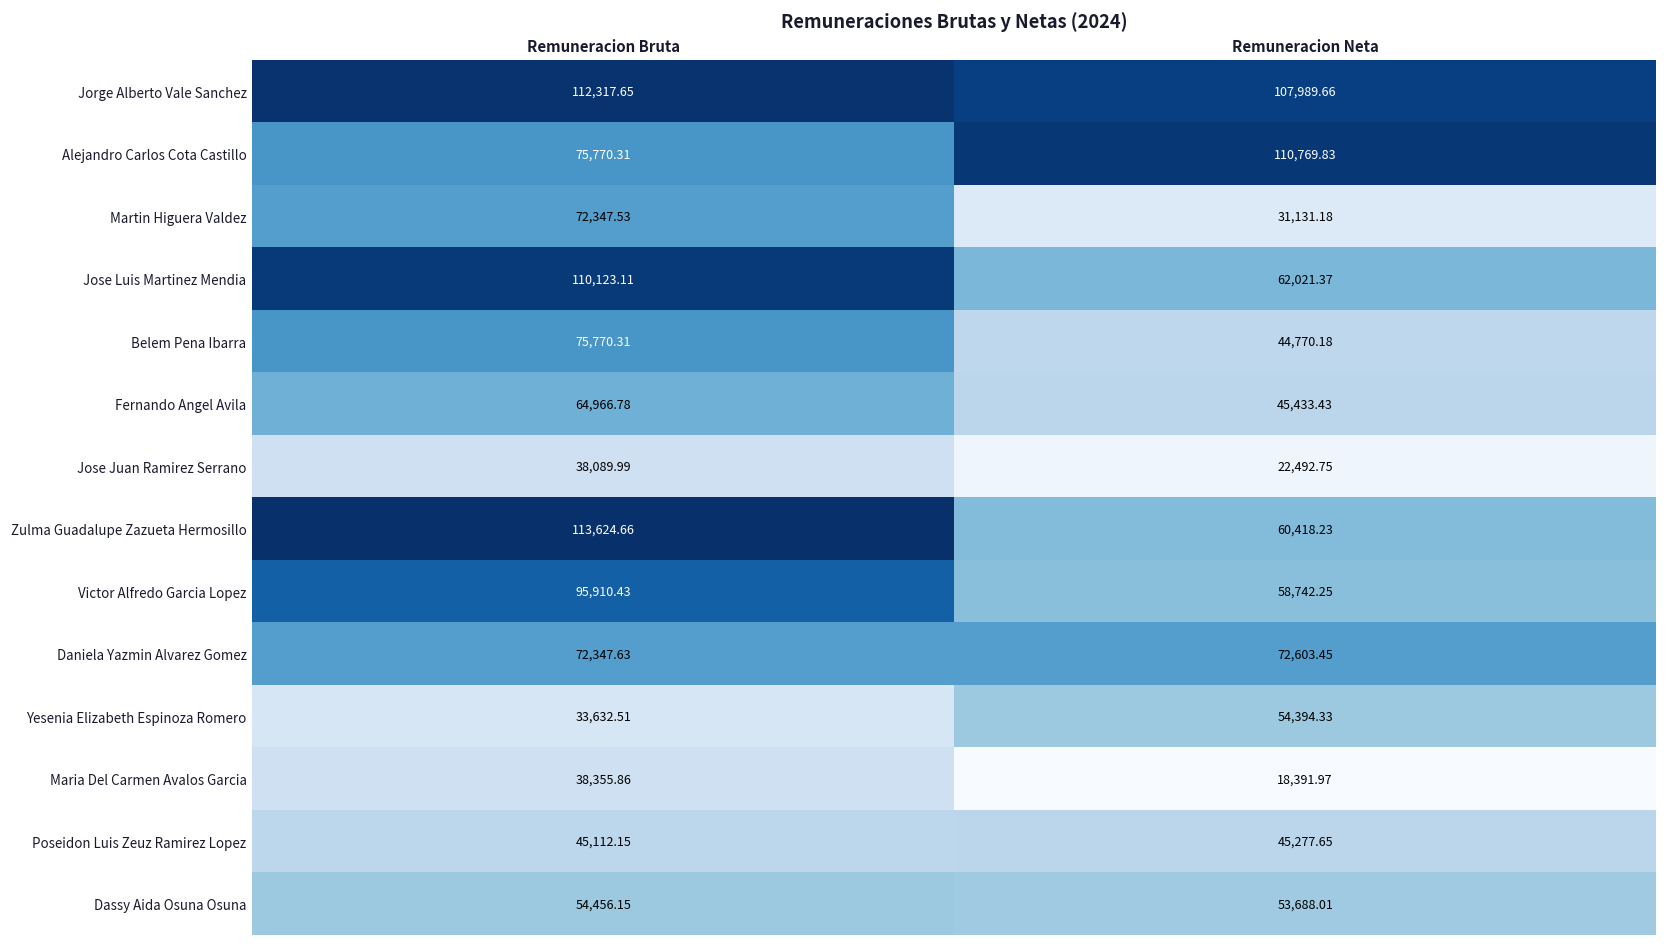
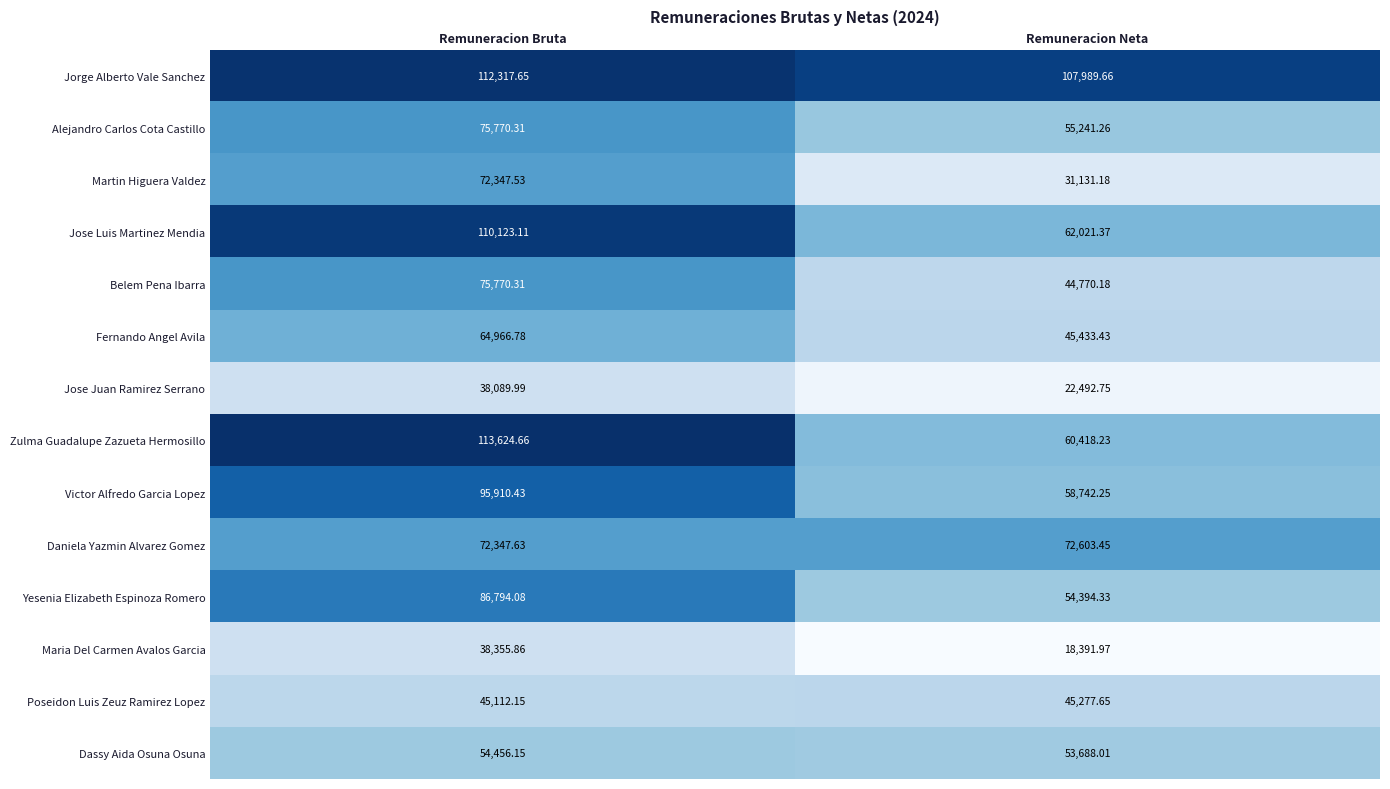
Alejandro Carlos Cota Castillo, Remuneracion Neta: 110,769.83 -> 55,241.26
Yesenia Elizabeth Espinoza Romero, Remuneracion Bruta: 33,632.51 -> 86,794.08
